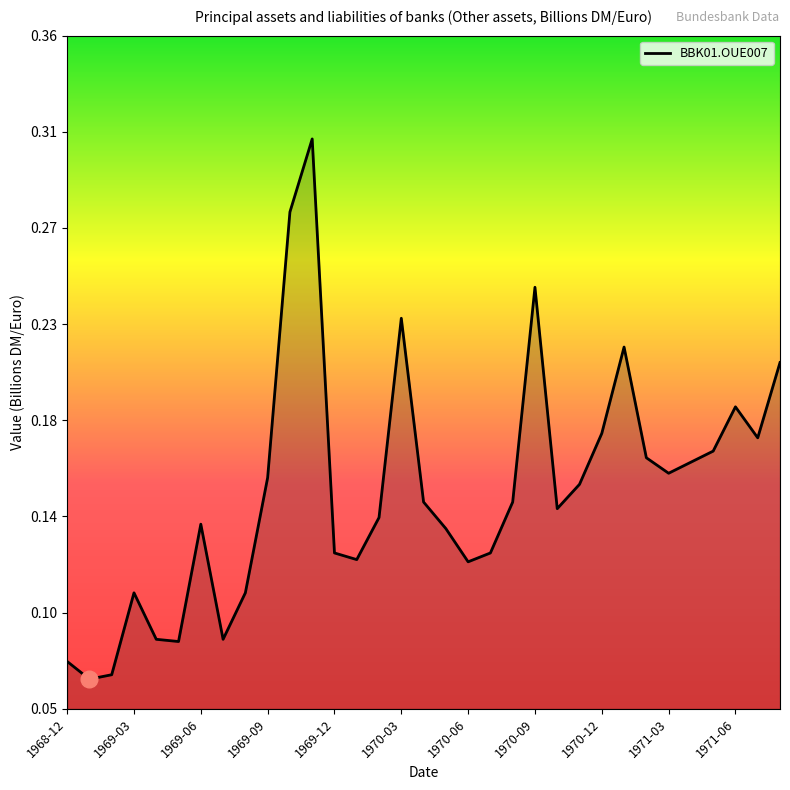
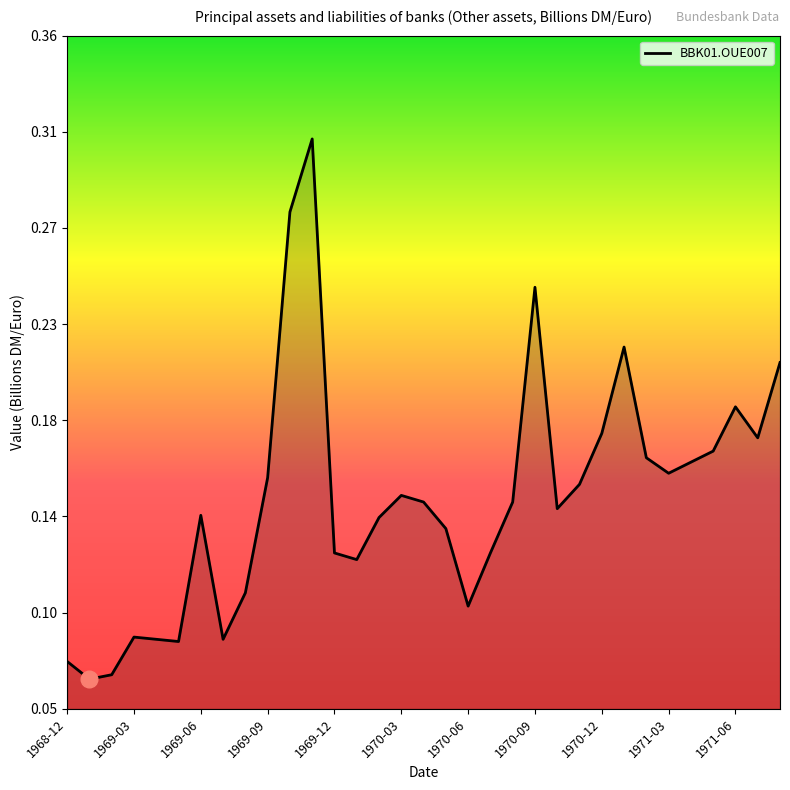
BBK01.OUE007, 1969-03: 0.106 -> 0.086
BBK01.OUE007, 1969-06: 0.137 -> 0.141
BBK01.OUE007, 1970-03: 0.23 -> 0.15
BBK01.OUE007, 1970-06: 0.12 -> 0.10
